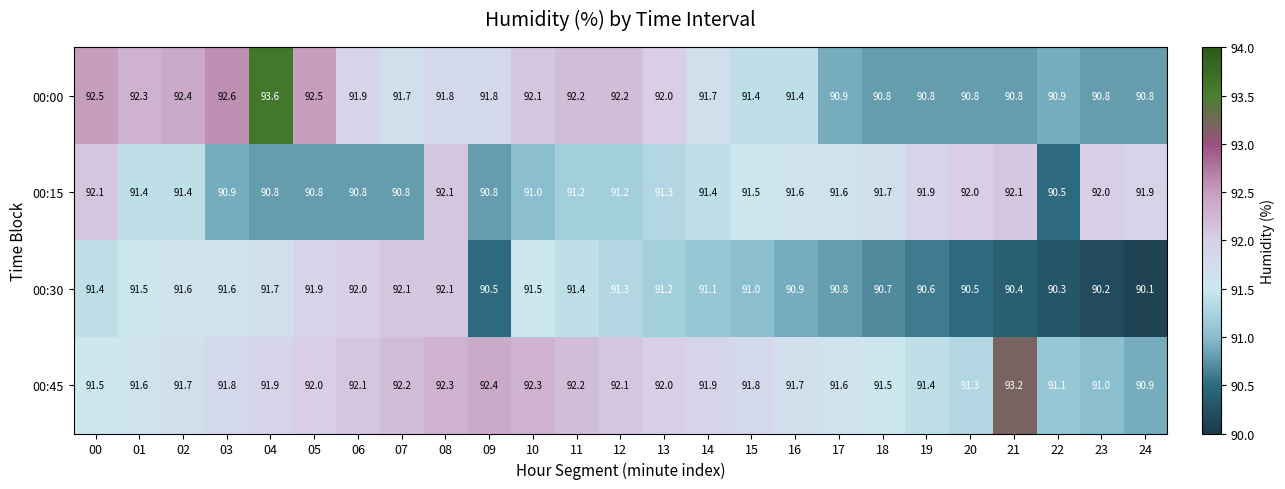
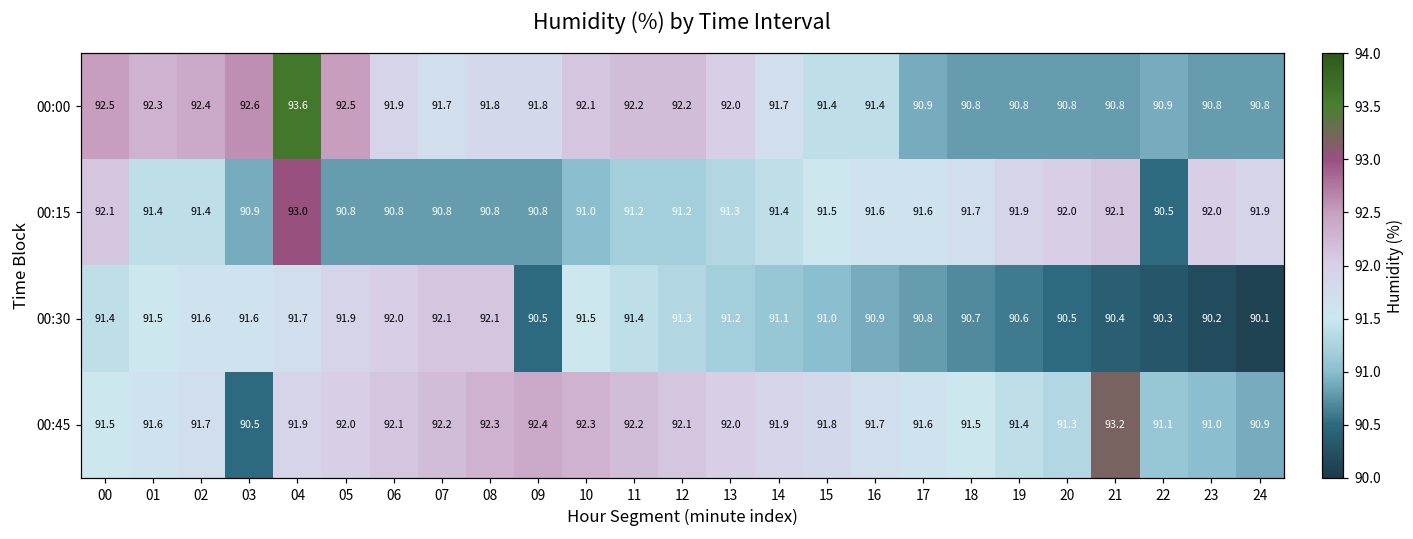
00:15, 04: 90.8 -> 93.0
00:15, 08: 92.1 -> 90.8
00:45, 03: 91.8 -> 90.5
